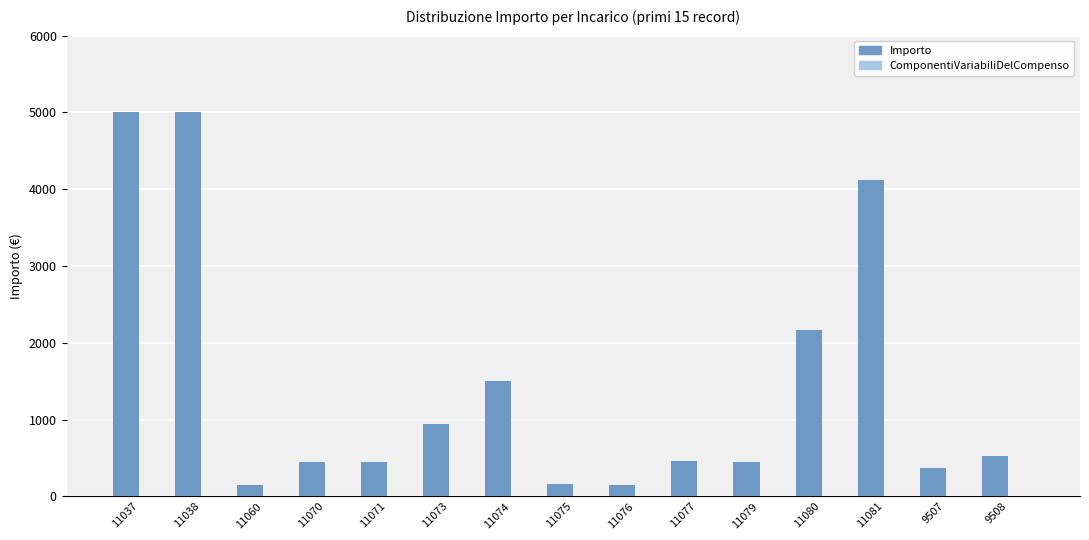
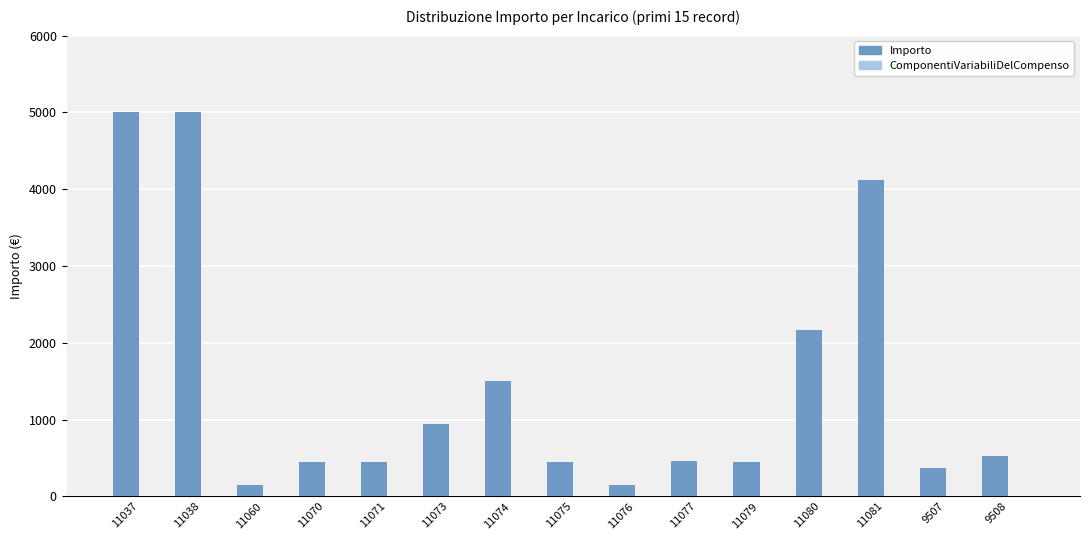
Importo, 11075: 200 -> 500
